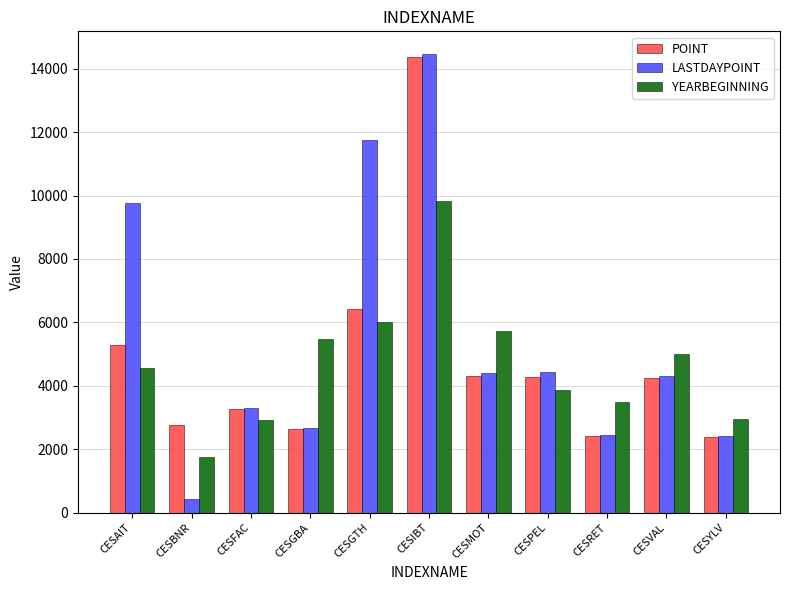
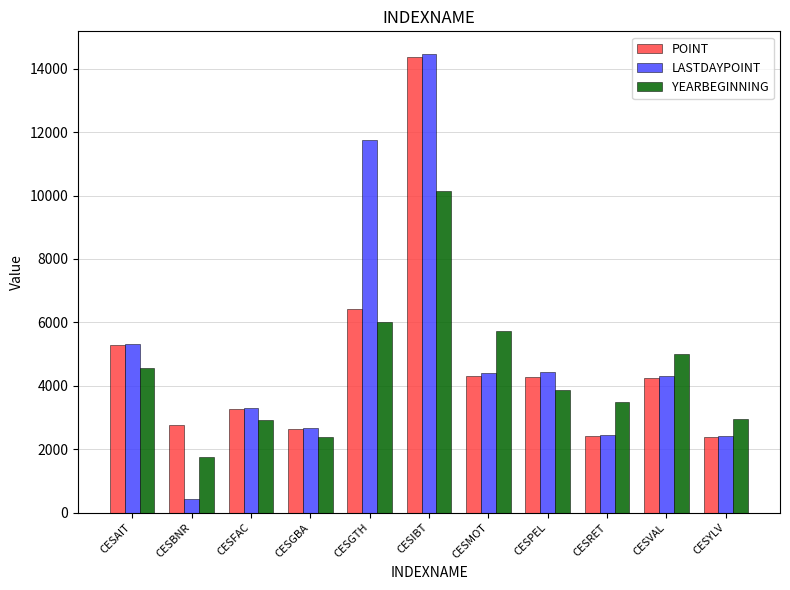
LASTDAYPOINT, CESAIT: 9800 -> 5300
YEARBEGINNING, CESGBA: 5500 -> 2400
YEARBEGINNING, CESIBT: 9800 -> 10100
